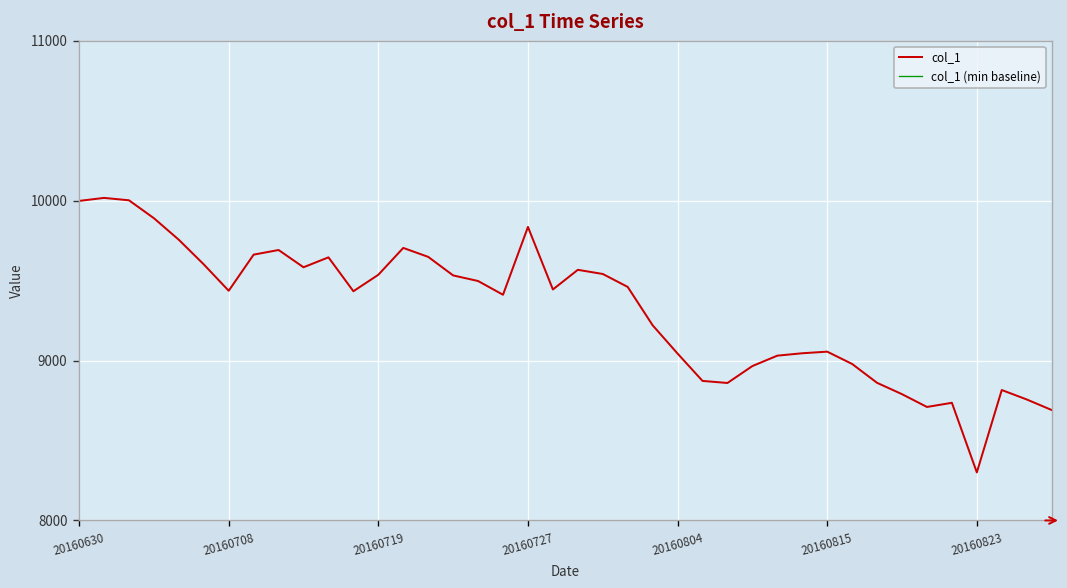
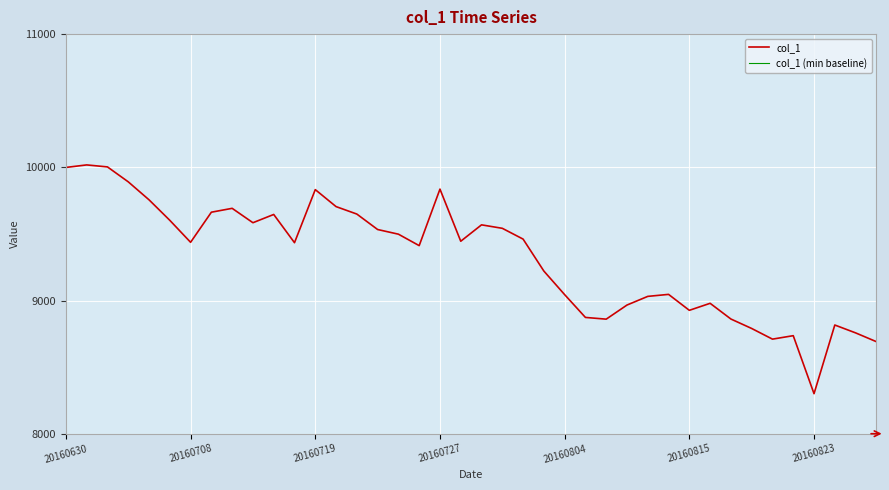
col_1, 20160719: 9540 -> 9830
col_1, 20160815: 9060 -> 8930
